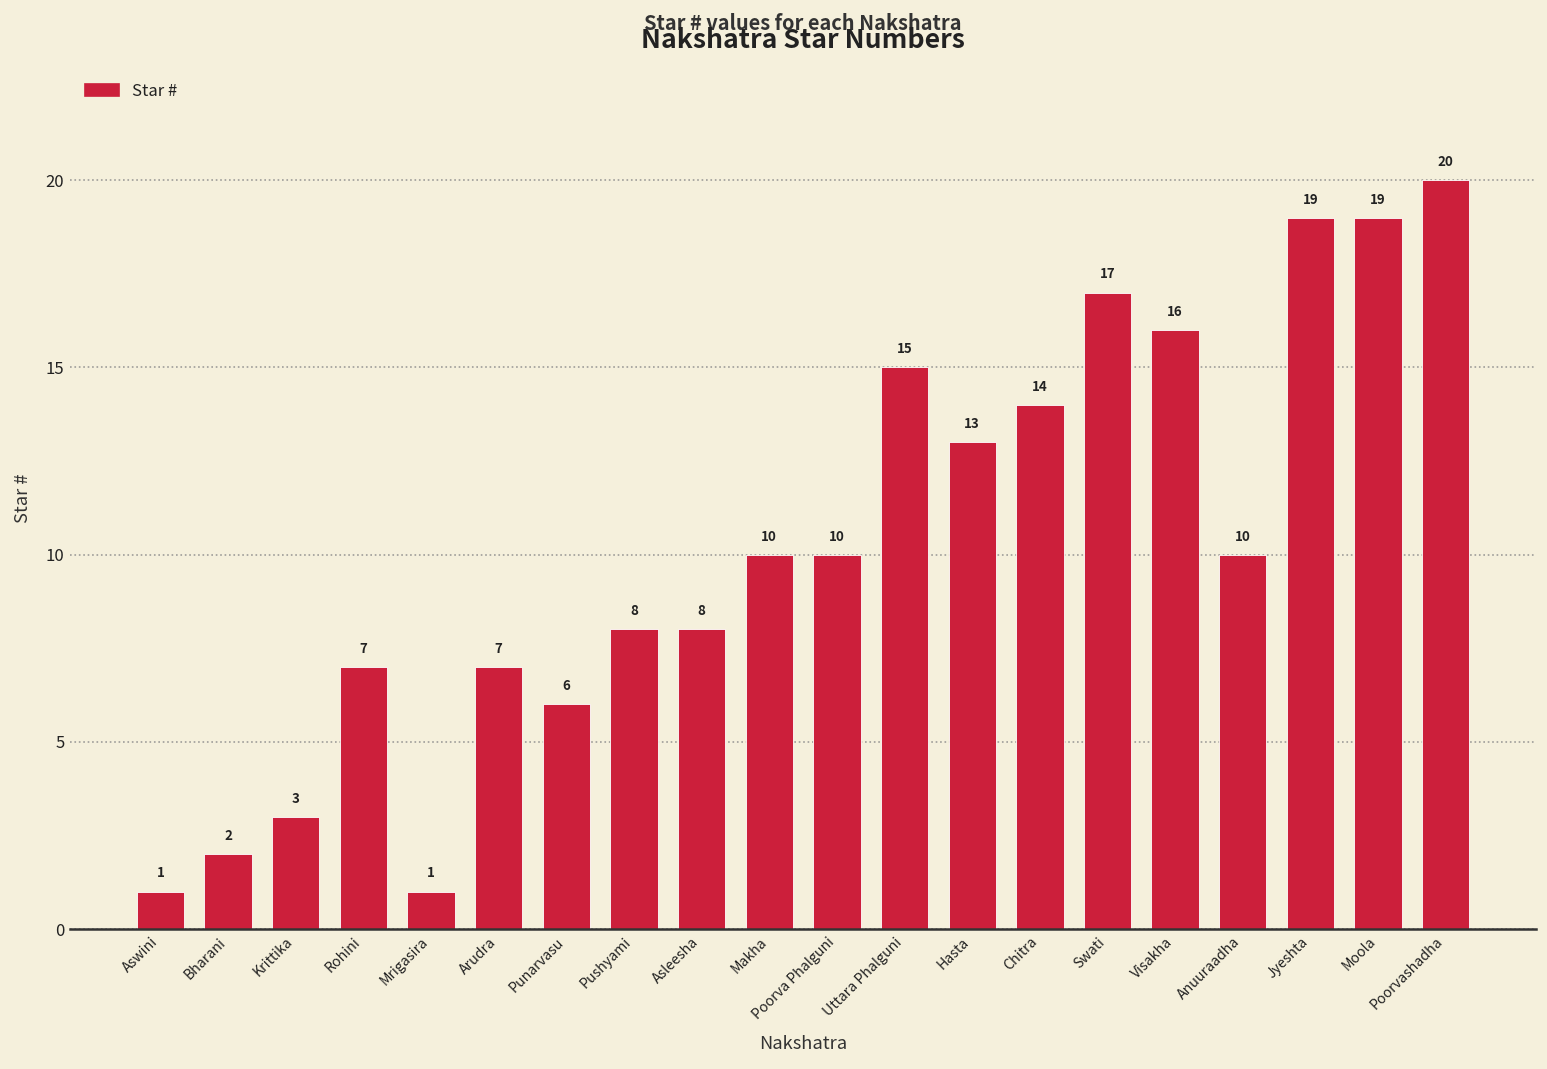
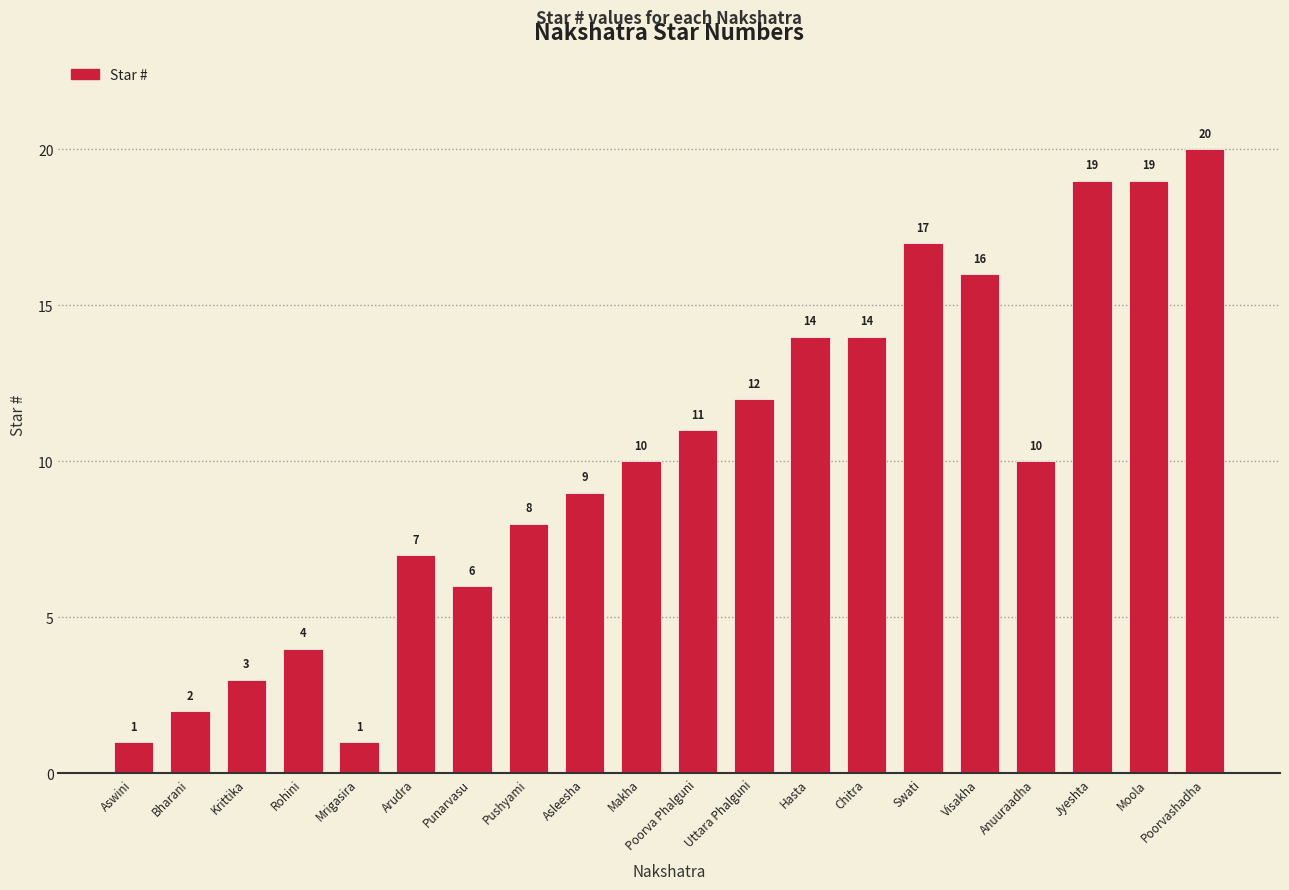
Rohini: 7 -> 4
Asleesha: 8 -> 9
Poorva Phalguni: 10 -> 11
Uttara Phalguni: 15 -> 12
Hasta: 13 -> 14
